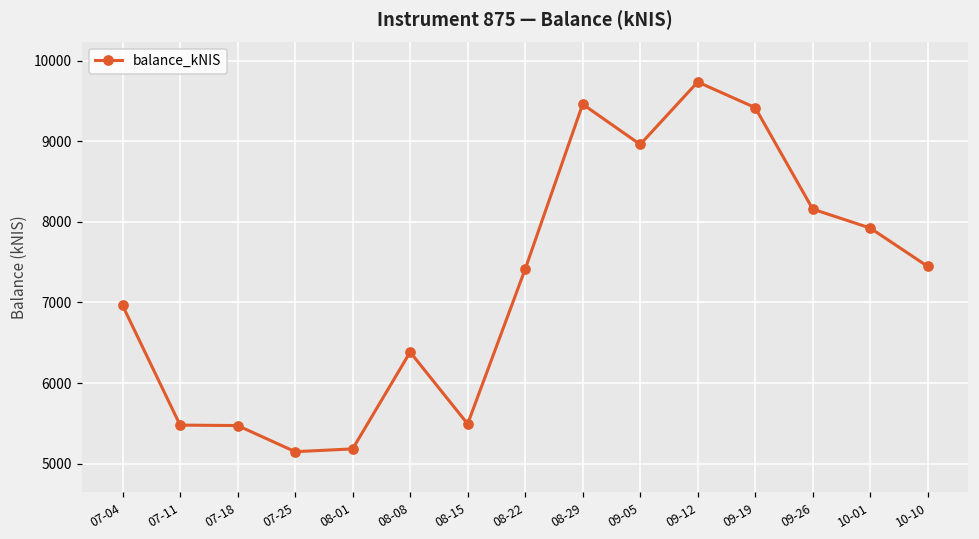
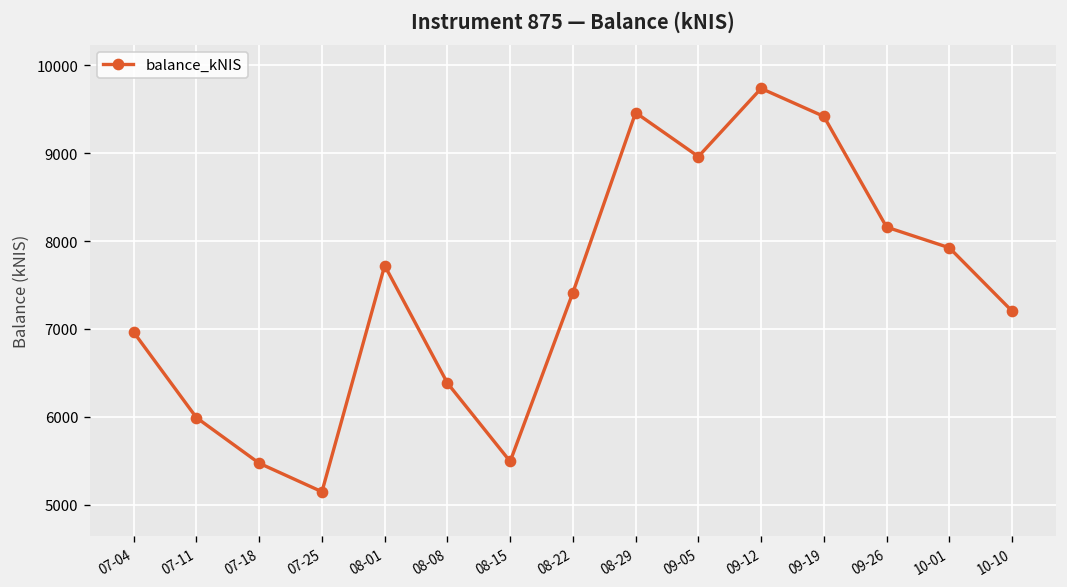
07-11: 5500 -> 6000
08-01: 5200 -> 7700
10-10: 7400 -> 7200
